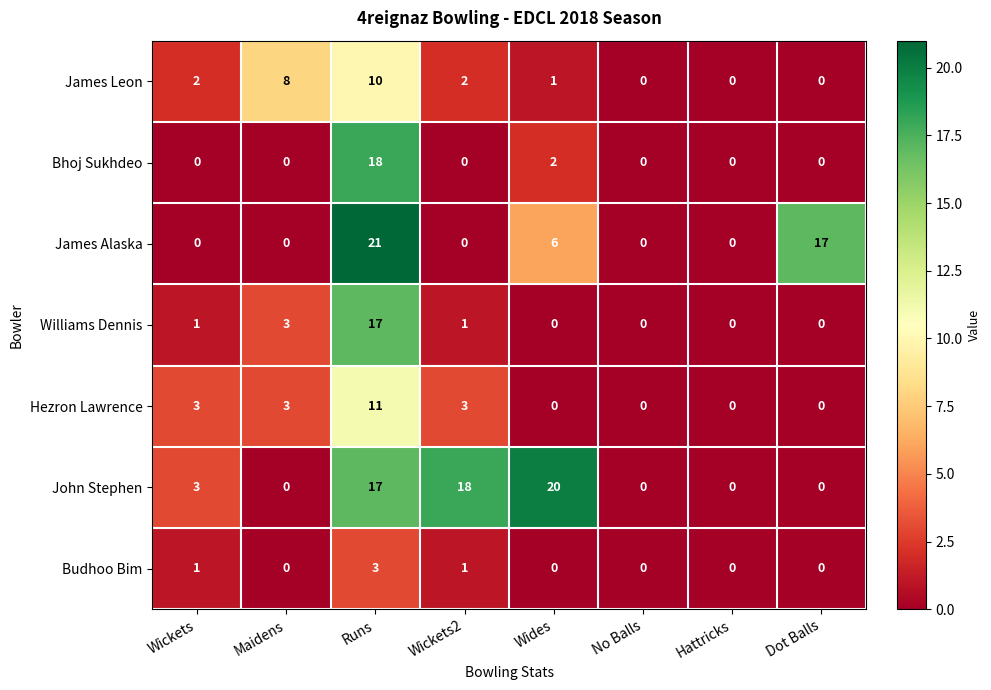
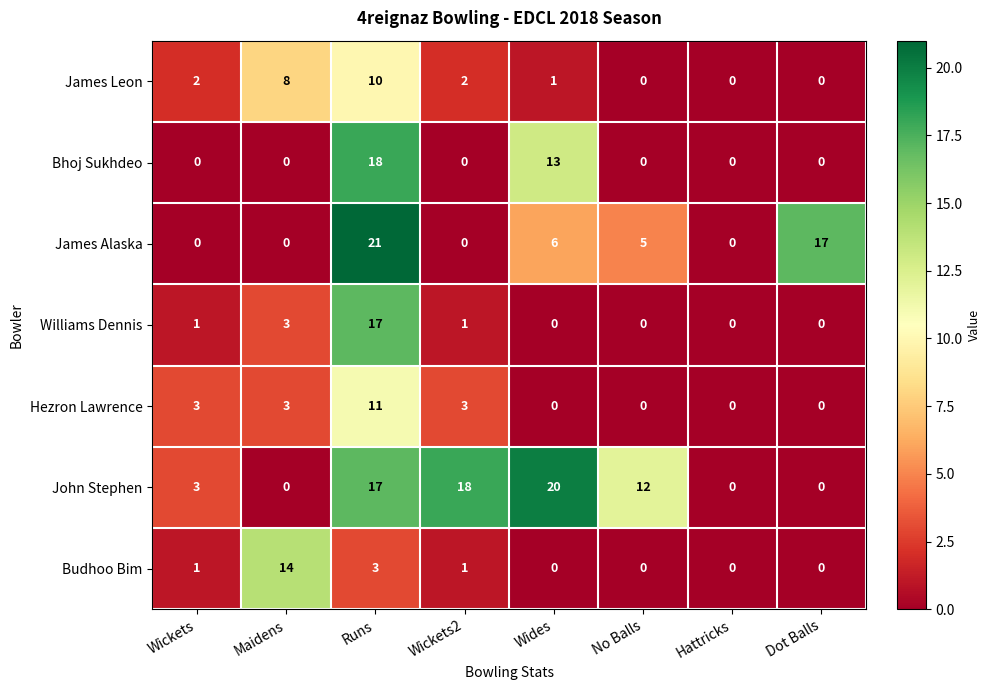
Bhoj Sukhdeo, Wides: 2 -> 13
James Alaska, No Balls: 0 -> 5
John Stephen, No Balls: 0 -> 12
Budhoo Bim, Maidens: 0 -> 14
